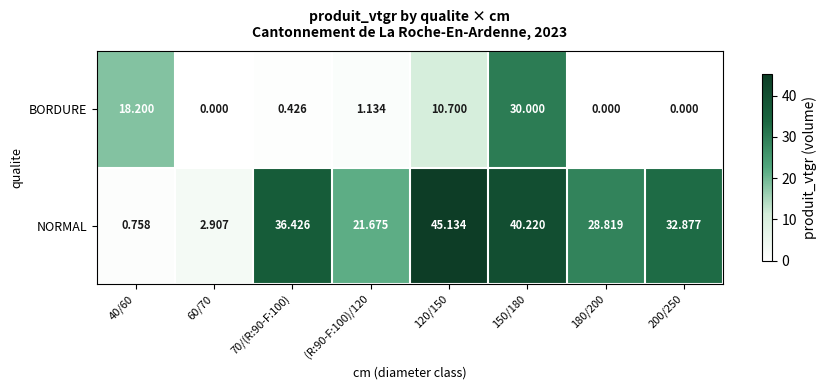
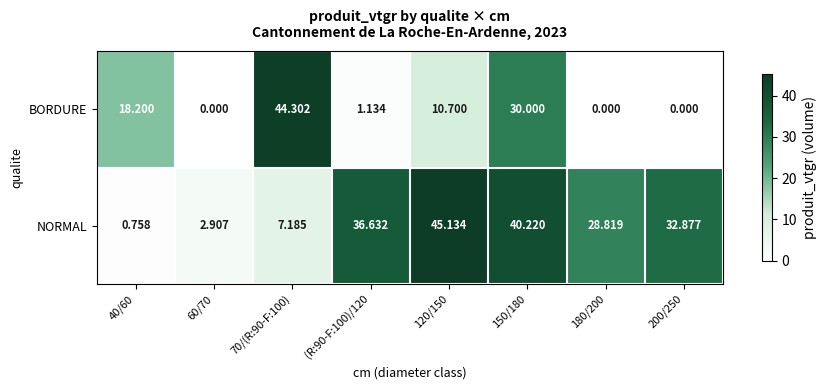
BORDURE, 70/(R:90-F:100): 0.426 -> 44.302
NORMAL, 70/(R:90-F:100): 36.426 -> 7.185
NORMAL, (R:90-F:100)/120: 21.675 -> 36.632
